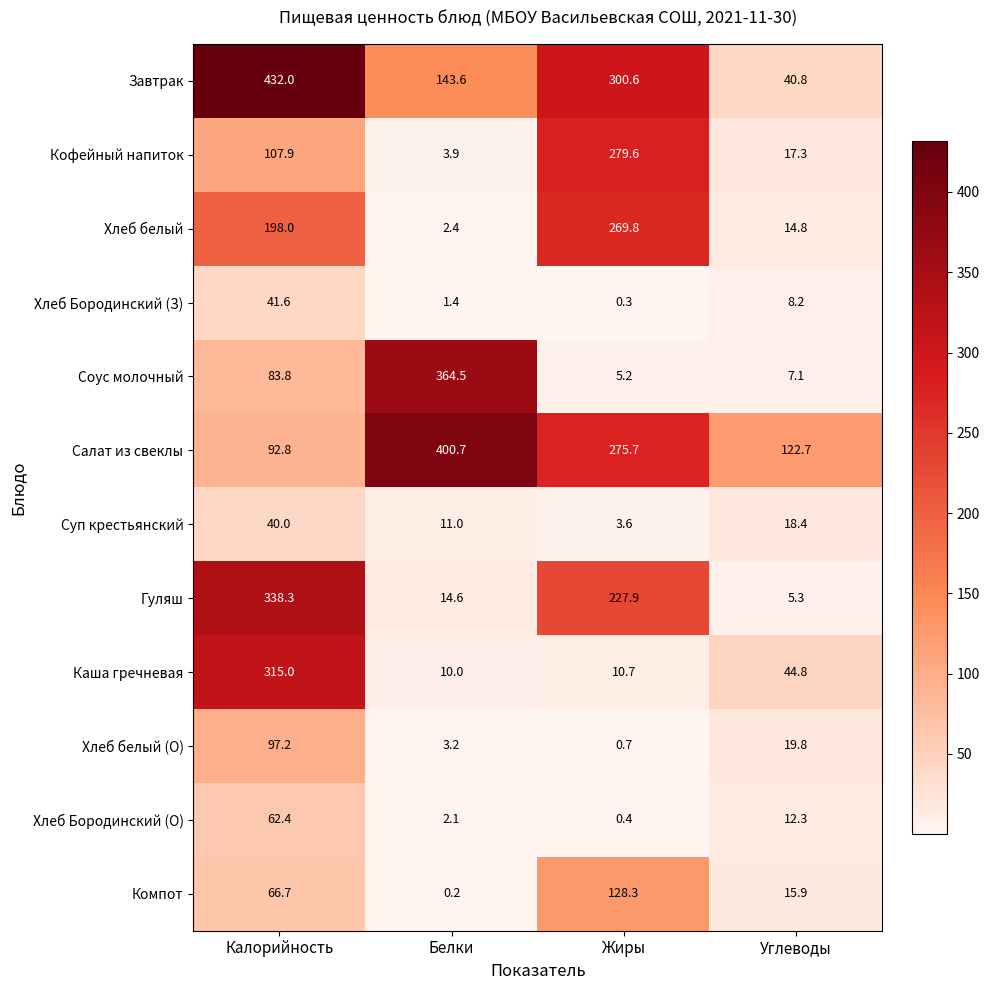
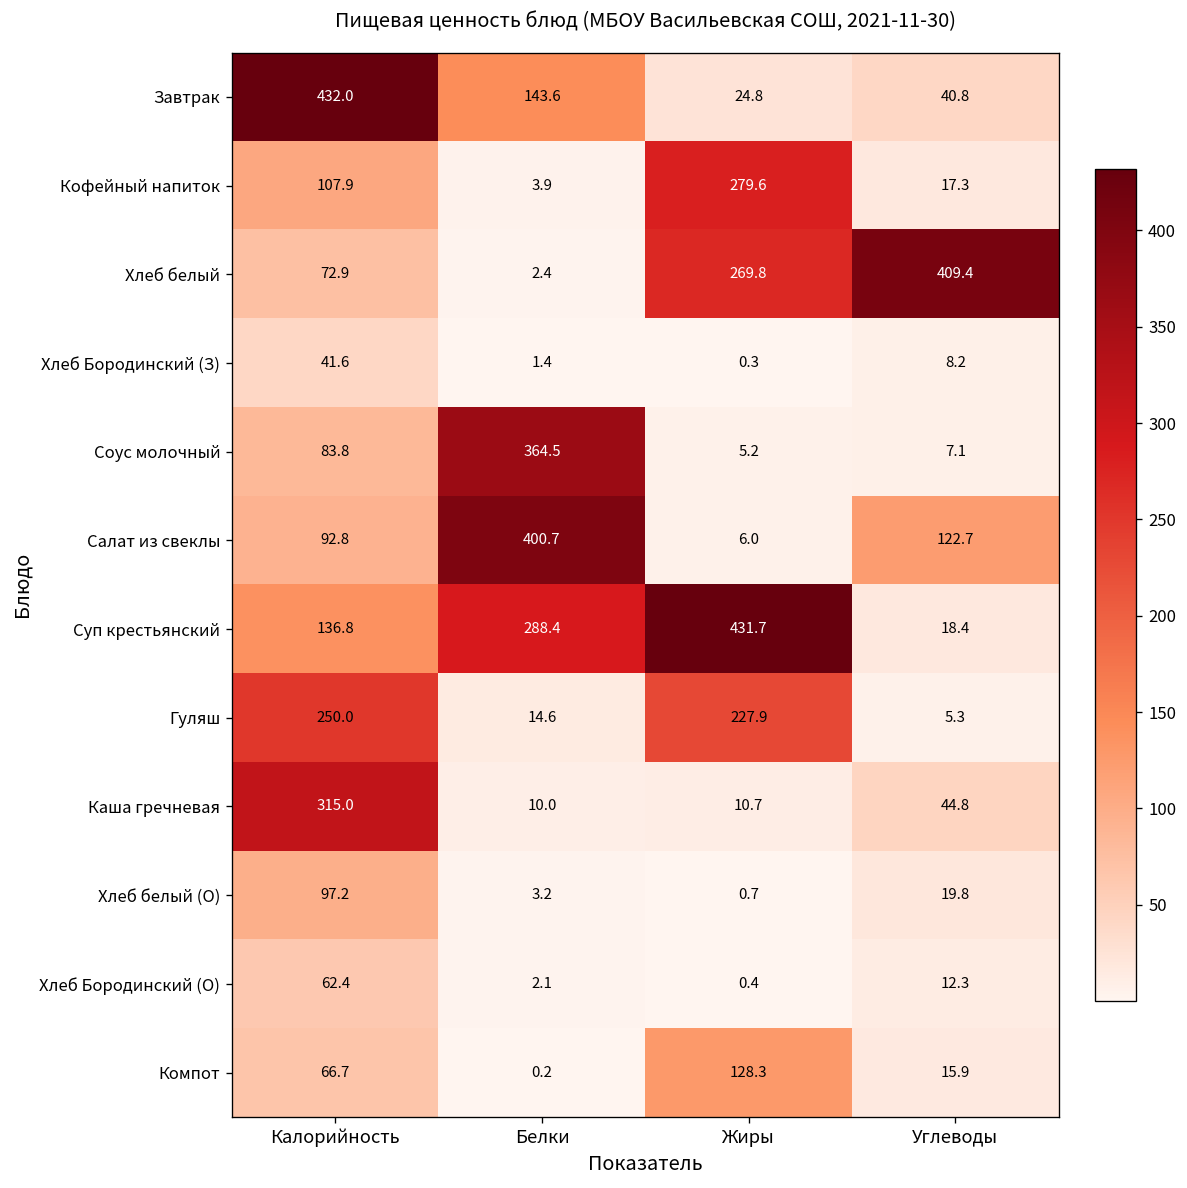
Завтрак, Жиры: 300.6 -> 24.8
Хлеб белый, Калорийность: 198.0 -> 72.9
Хлеб белый, Углеводы: 14.8 -> 409.4
Салат из свеклы, Жиры: 275.7 -> 6.0
Суп крестьянский, Калорийность: 40.0 -> 136.8
Суп крестьянский, Белки: 11.0 -> 288.4
Суп крестьянский, Жиры: 3.6 -> 431.7
Гуляш, Калорийность: 338.3 -> 250.0
